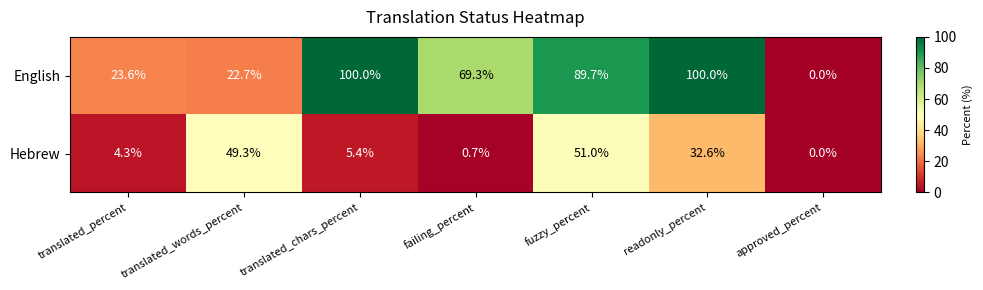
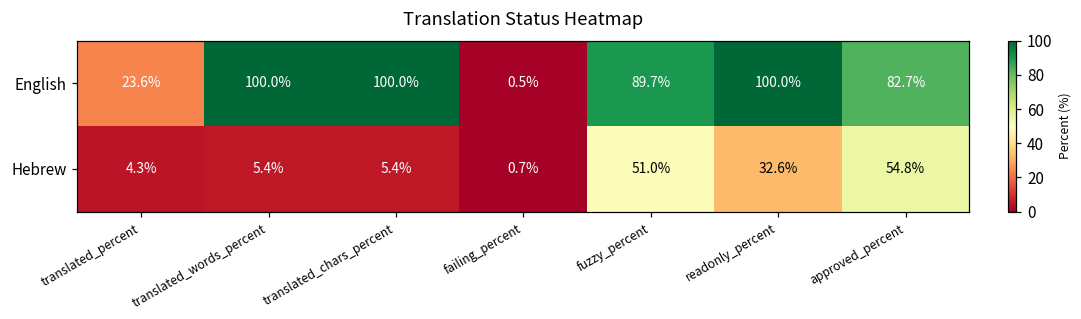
English, translated_words_percent: 22.7% -> 100.0%
English, failing_percent: 69.3% -> 0.5%
English, approved_percent: 0.0% -> 82.7%
Hebrew, translated_words_percent: 49.3% -> 5.4%
Hebrew, approved_percent: 0.0% -> 54.8%
